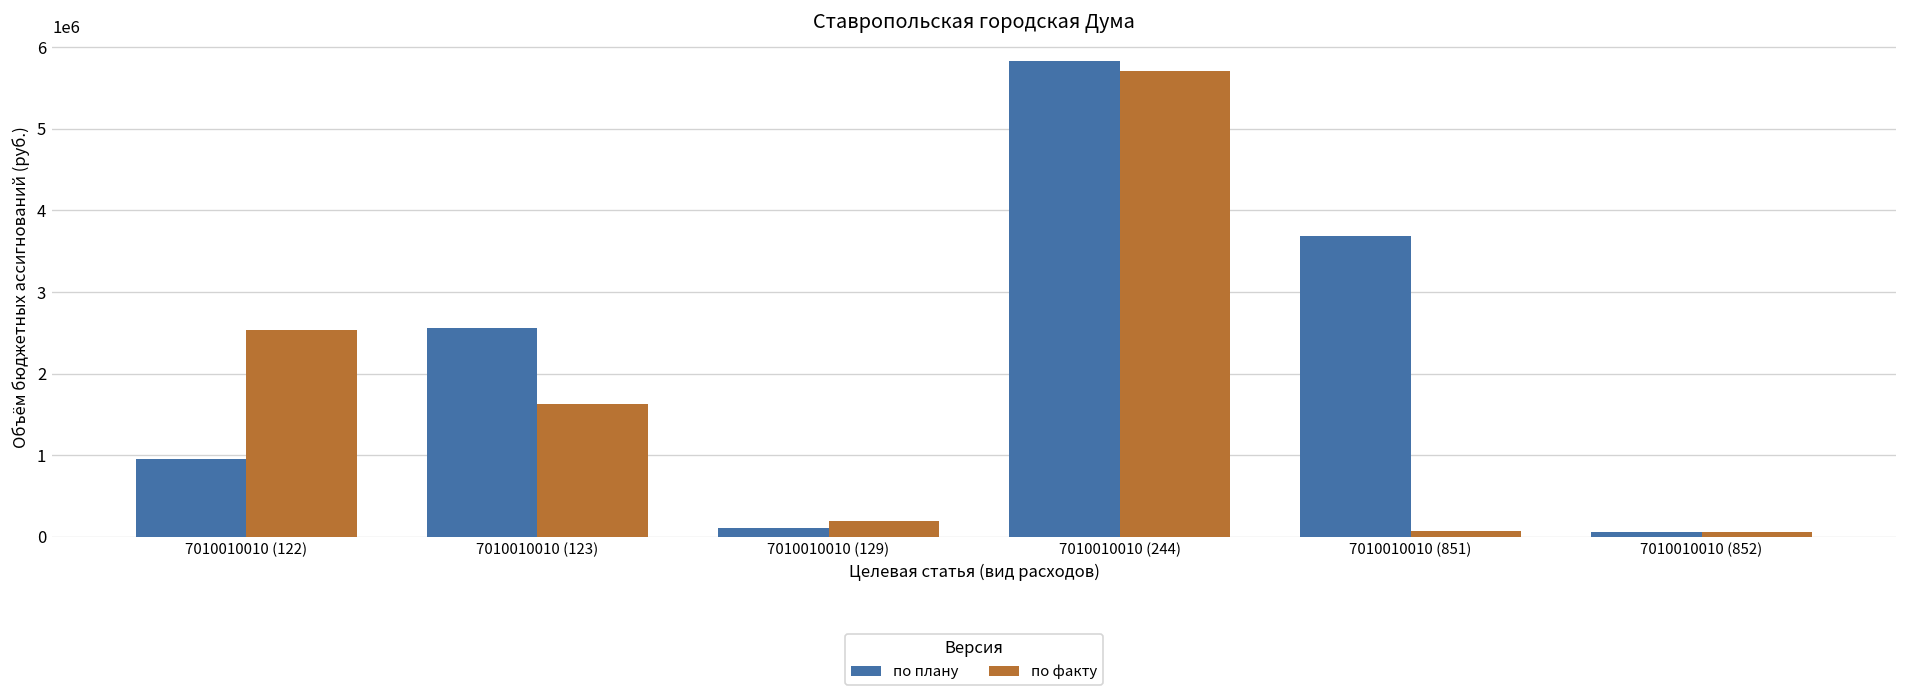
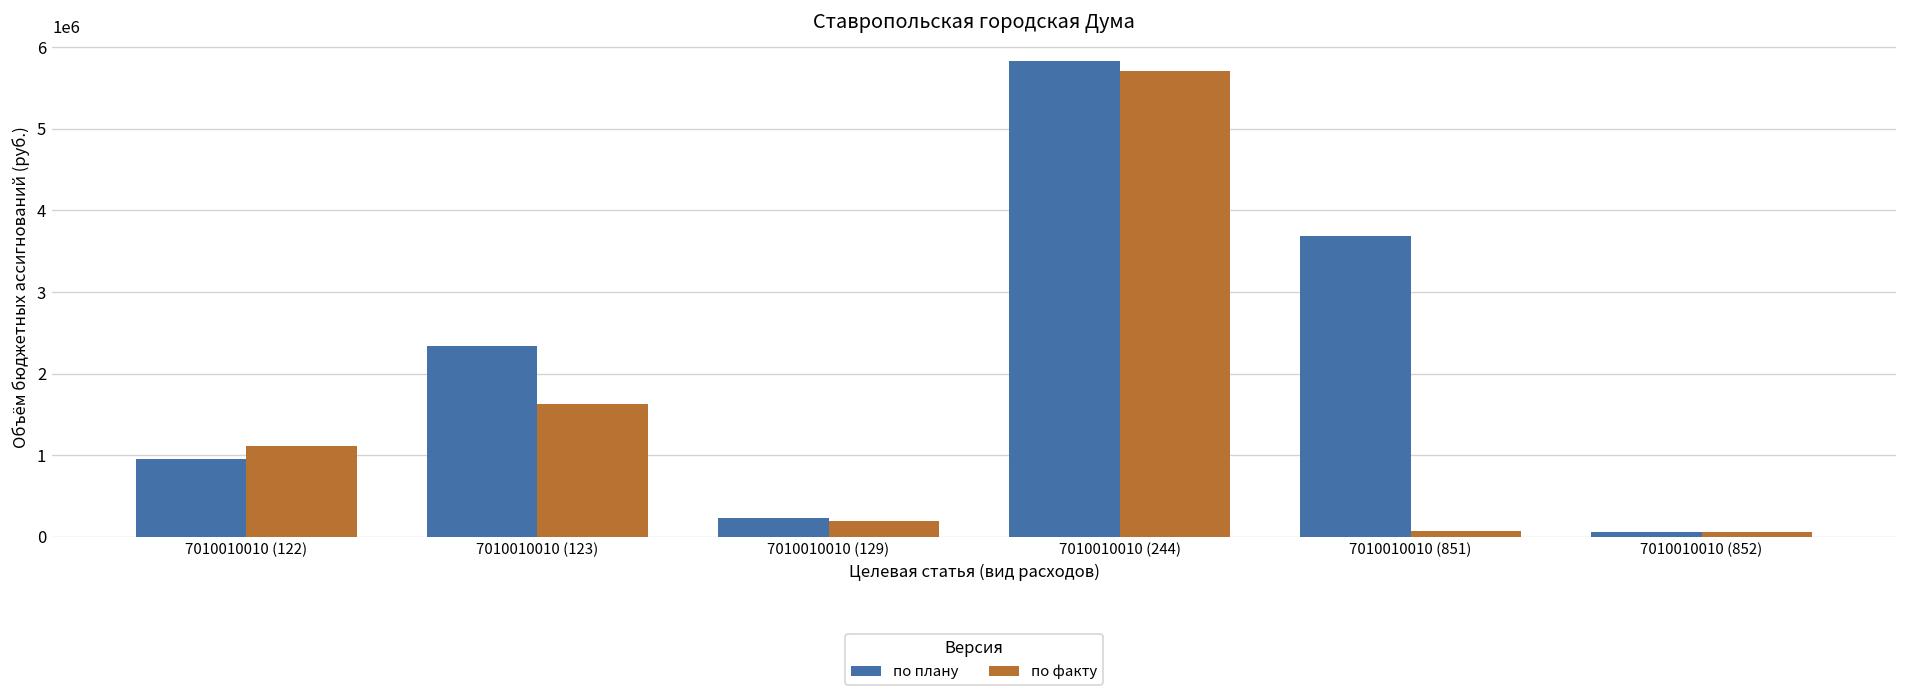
по факту, 7010010010 (122): 2500000 -> 1100000
по плану, 7010010010 (123): 2600000 -> 2300000
по плану, 7010010010 (129): 100000 -> 200000
